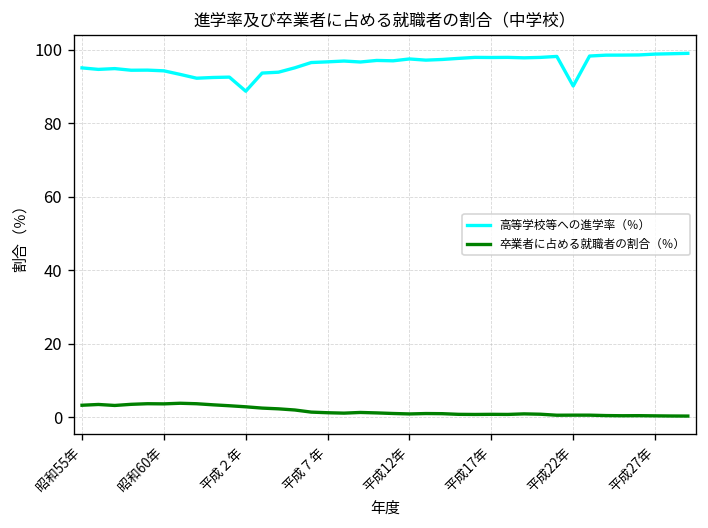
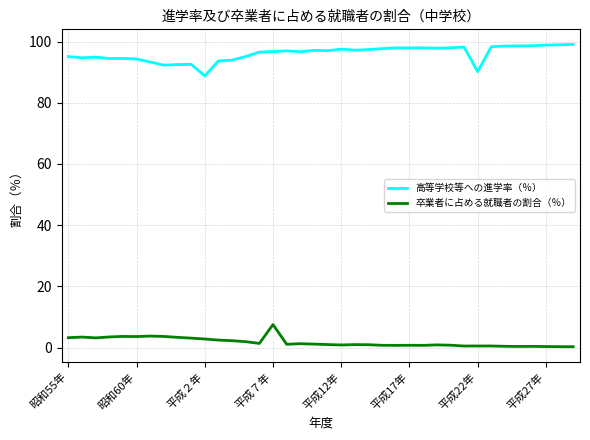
卒業者に占める就職者の割合（％）, 平成７年: 1 -> 8
